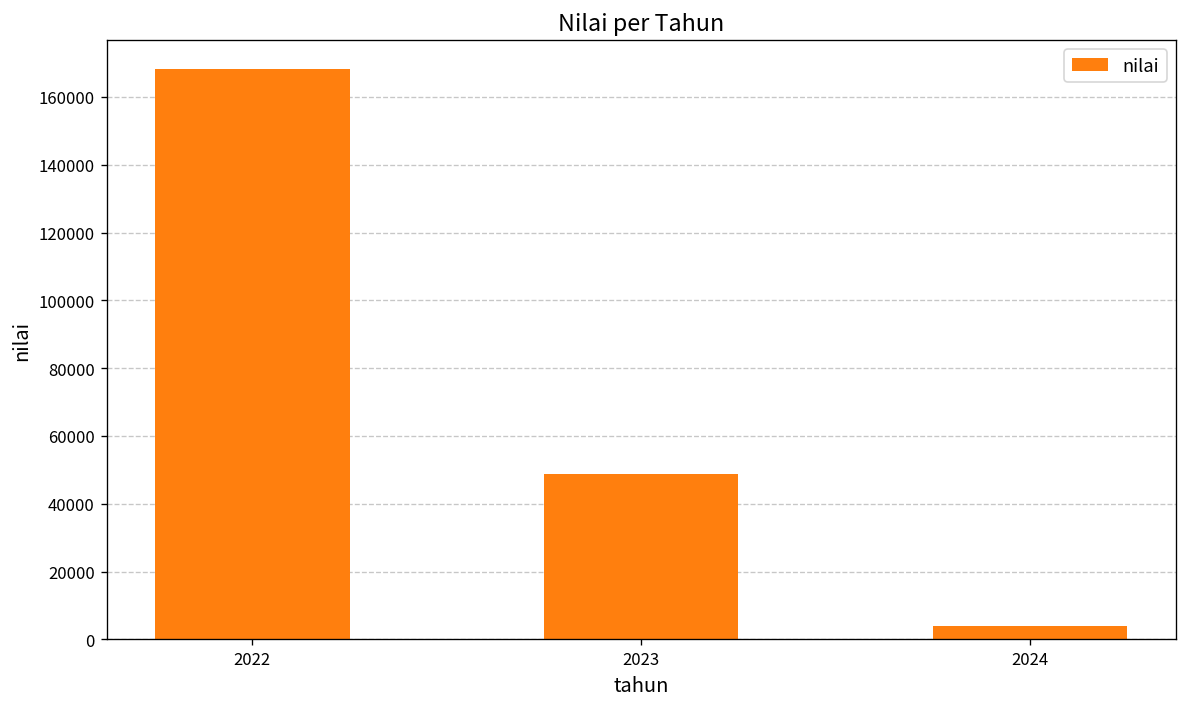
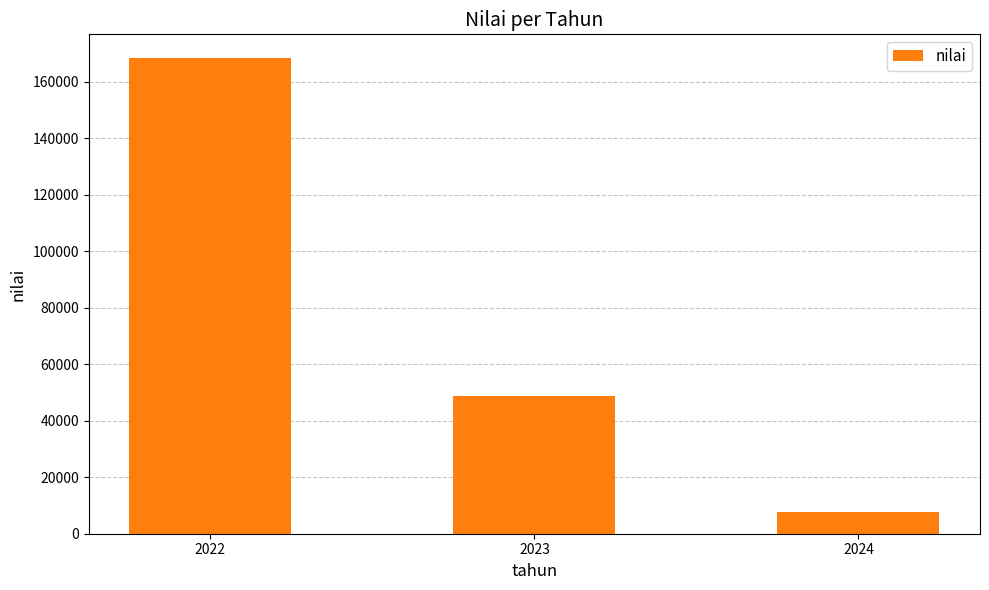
2024: 4000 -> 8000
